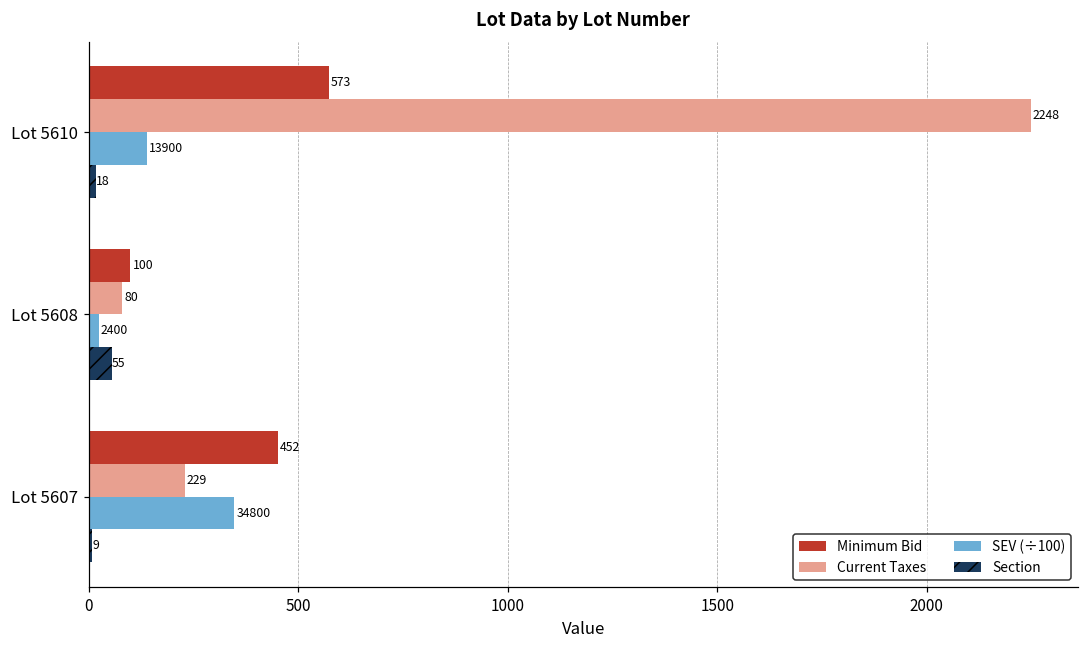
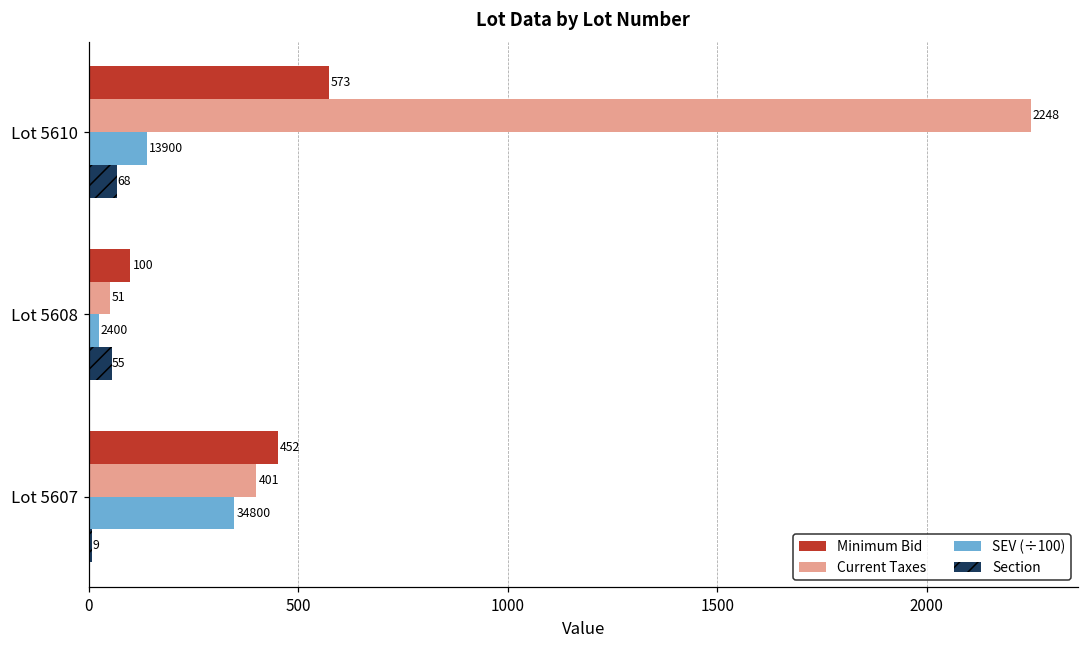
Section, Lot 5610: 18 -> 68
Current Taxes, Lot 5608: 80 -> 51
Current Taxes, Lot 5607: 229 -> 401
